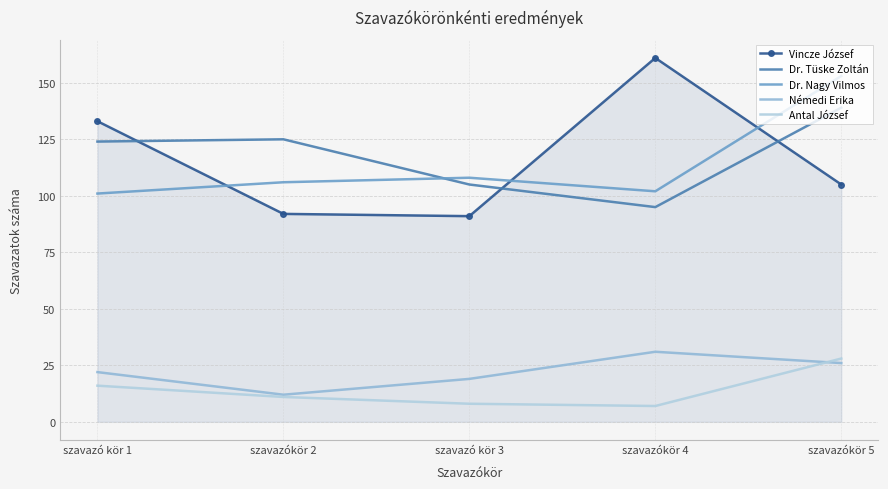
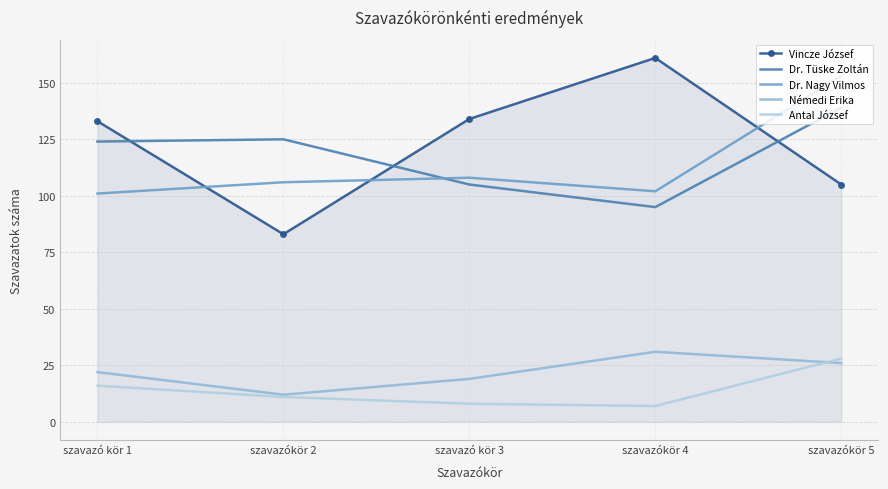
Vincze József, szavazókör 2: 92 -> 83
Vincze József, szavazó kör 3: 91 -> 134
